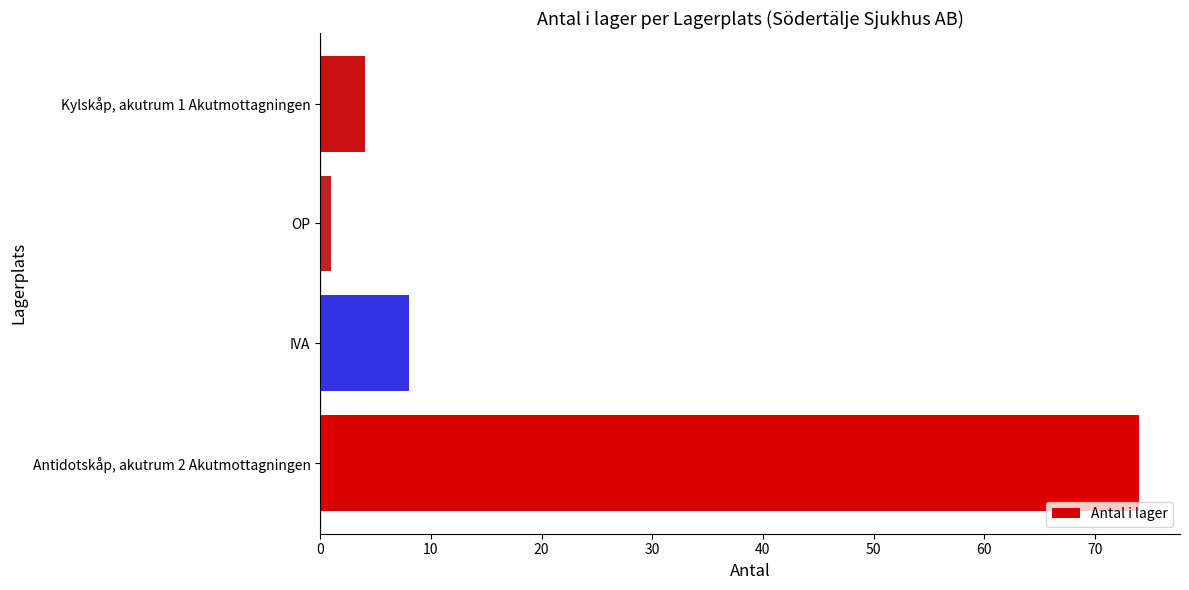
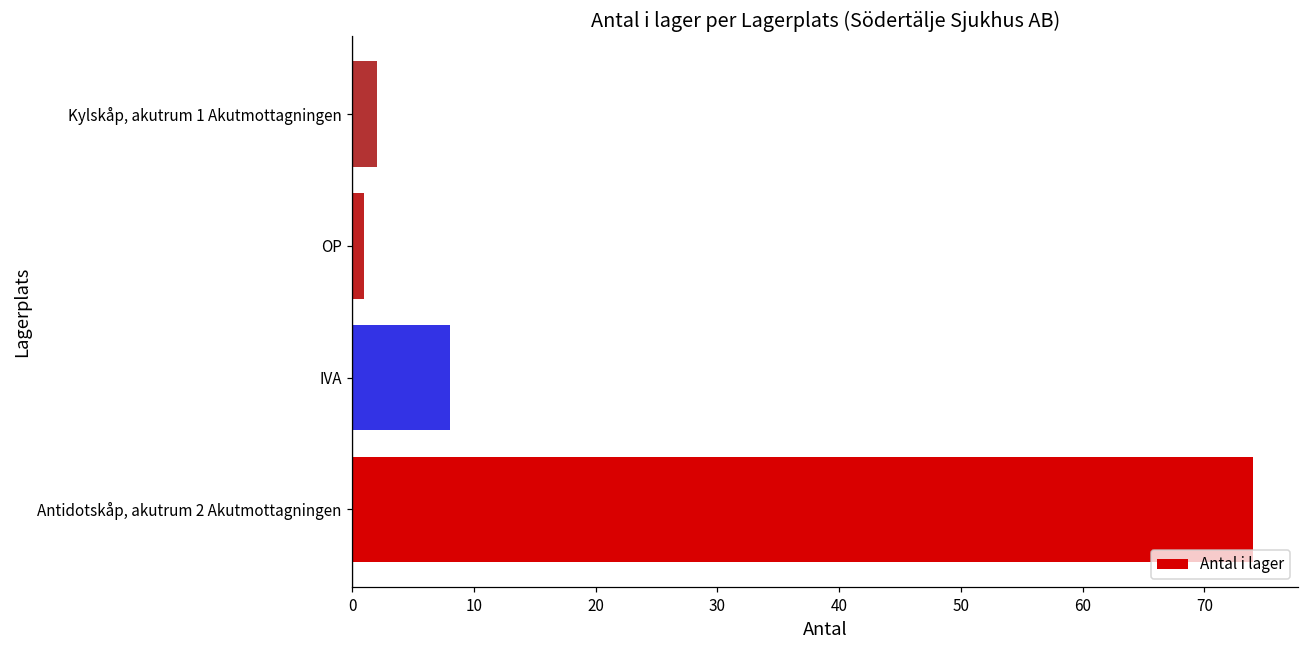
Kylskåp, akutrum 1 Akutmottagningen: 4 -> 2
